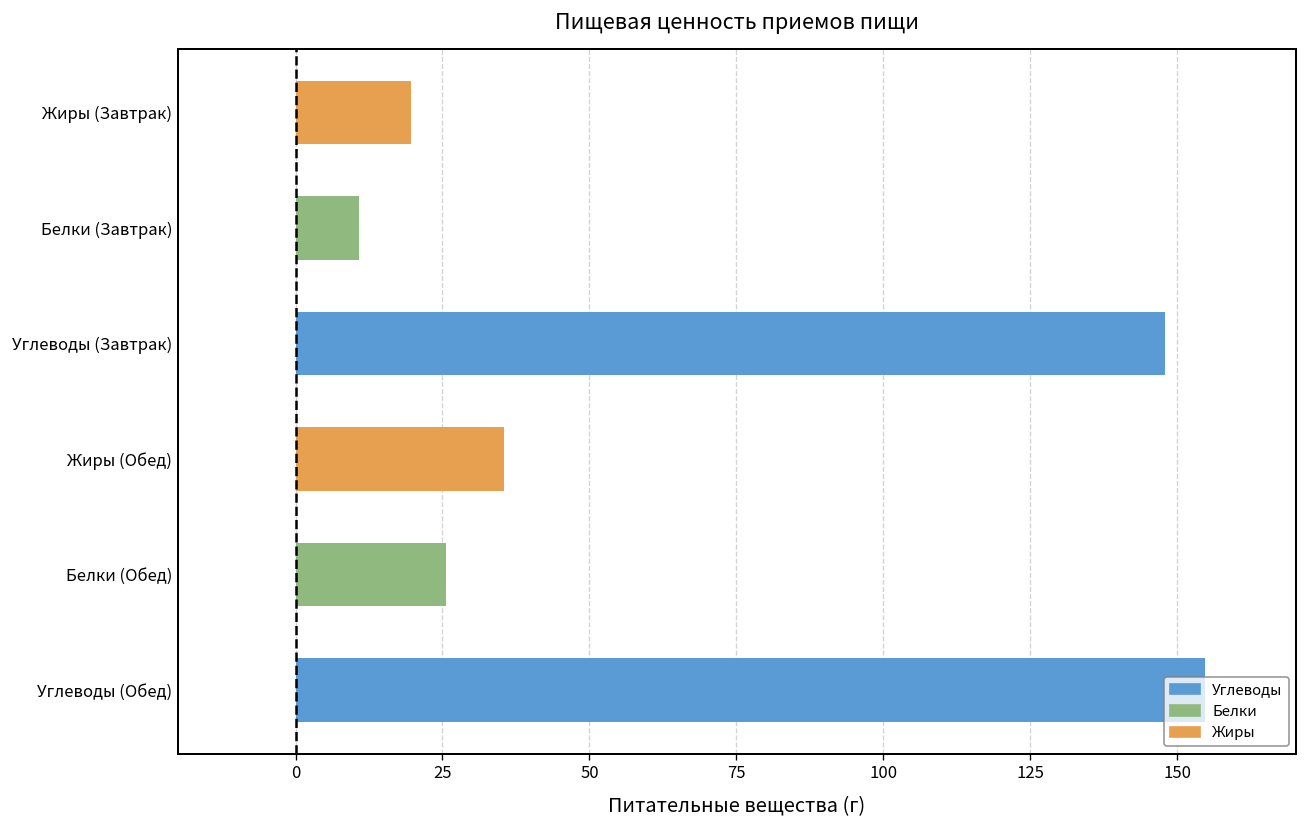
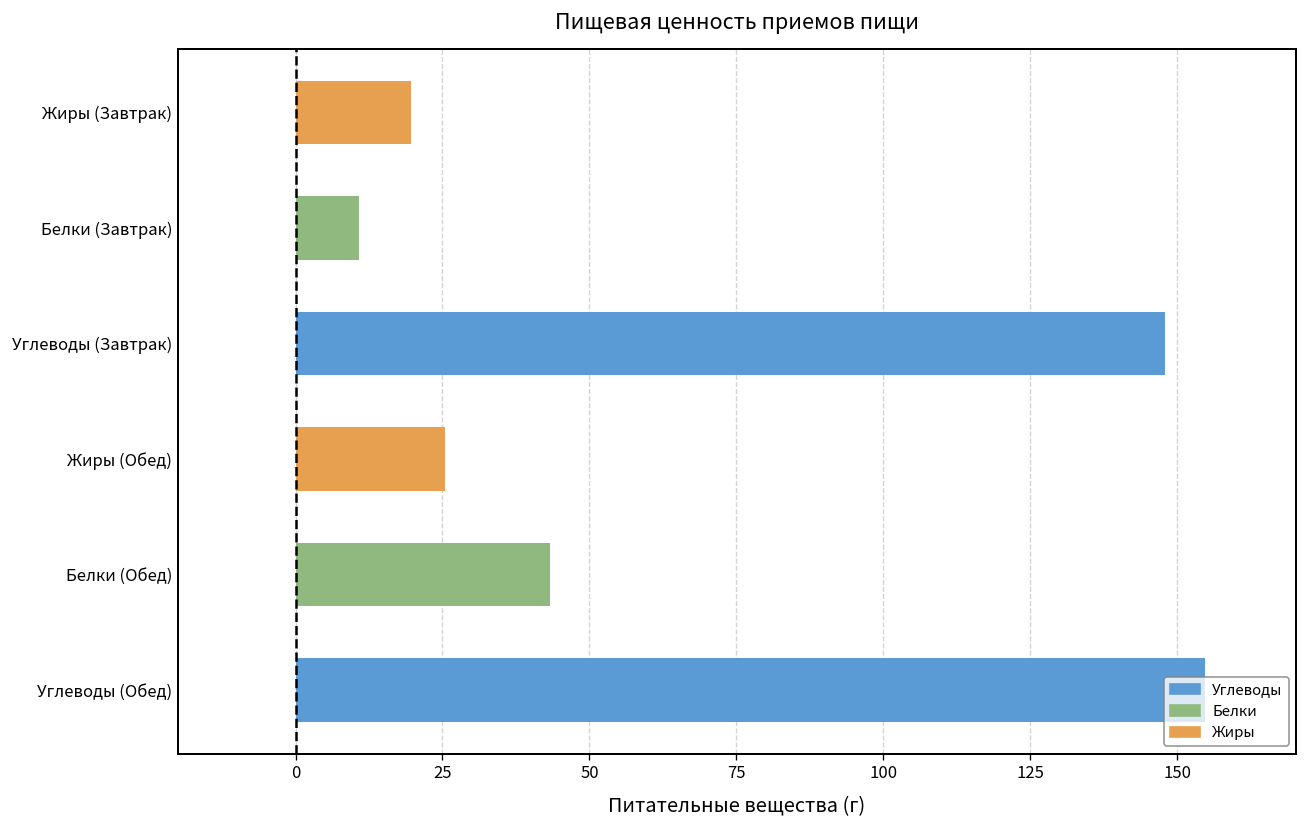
Жиры (Обед): 35 -> 25
Белки (Обед): 26 -> 43
